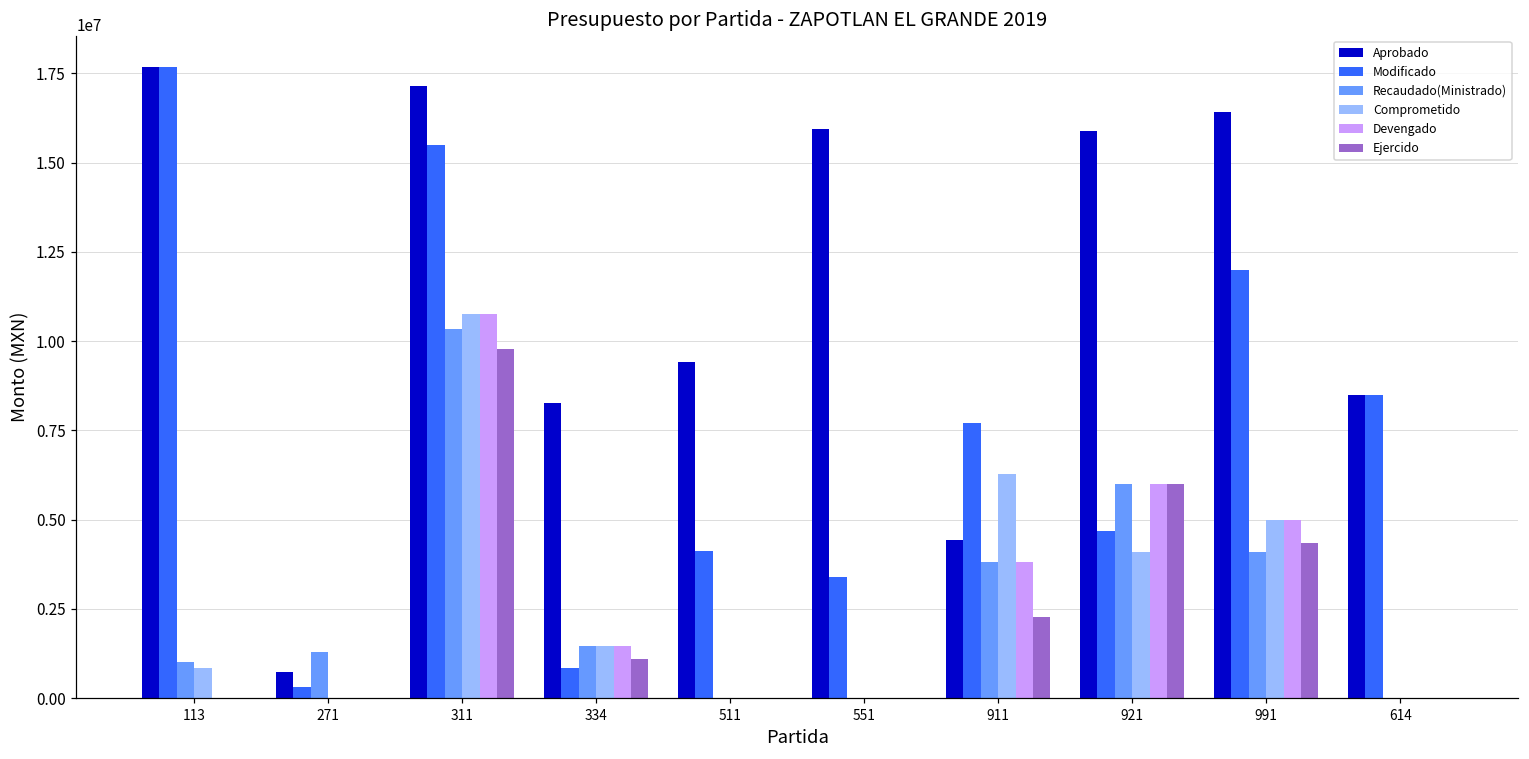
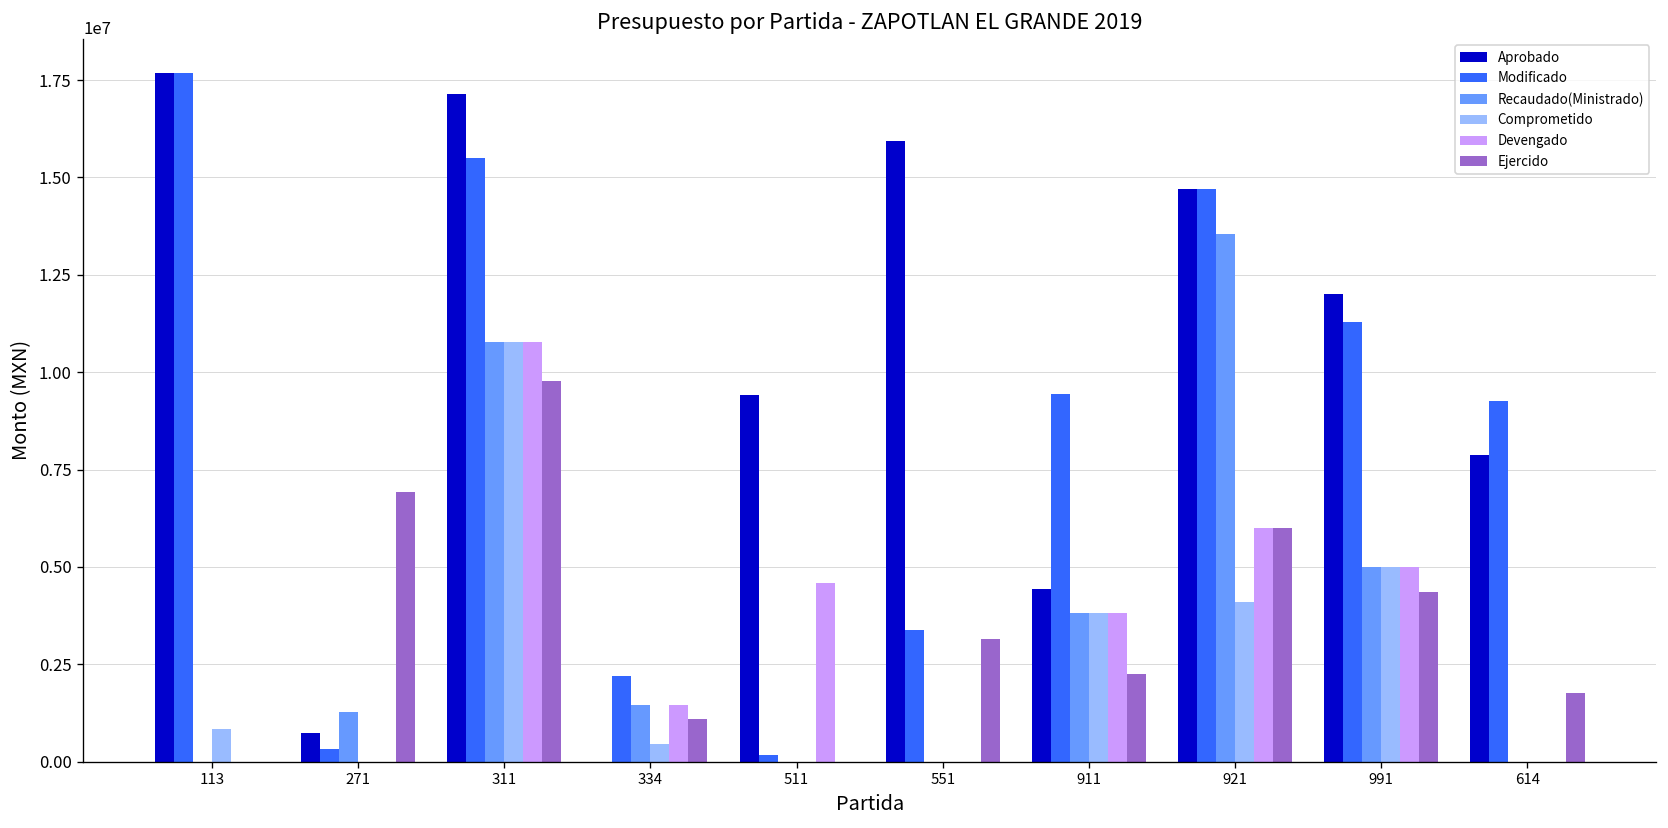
Recaudado(Ministrado), 113: 1000000 -> 0
Ejercido, 271: 0 -> 6900000
Recaudado(Ministrado), 311: 10400000 -> 10800000
Aprobado, 334: 8300000 -> 0
Modificado, 334: 800000 -> 2200000
Comprometido, 334: 1400000 -> 400000
Modificado, 511: 4100000 -> 200000
Devengado, 511: 0 -> 4600000
Ejercido, 551: 0 -> 3200000
Modificado, 911: 7700000 -> 9400000
Comprometido, 911: 6300000 -> 3800000
Aprobado, 921: 15900000 -> 14700000
Modificado, 921: 4700000 -> 14700000
Recaudado(Ministrado), 921: 6000000 -> 13600000
Aprobado, 991: 16400000 -> 12000000
Modificado, 991: 12000000 -> 11300000
Recaudado(Ministrado), 991: 4100000 -> 5000000
Aprobado, 614: 8500000 -> 7900000
Modificado, 614: 8500000 -> 9200000
Ejercido, 614: 0 -> 1800000
